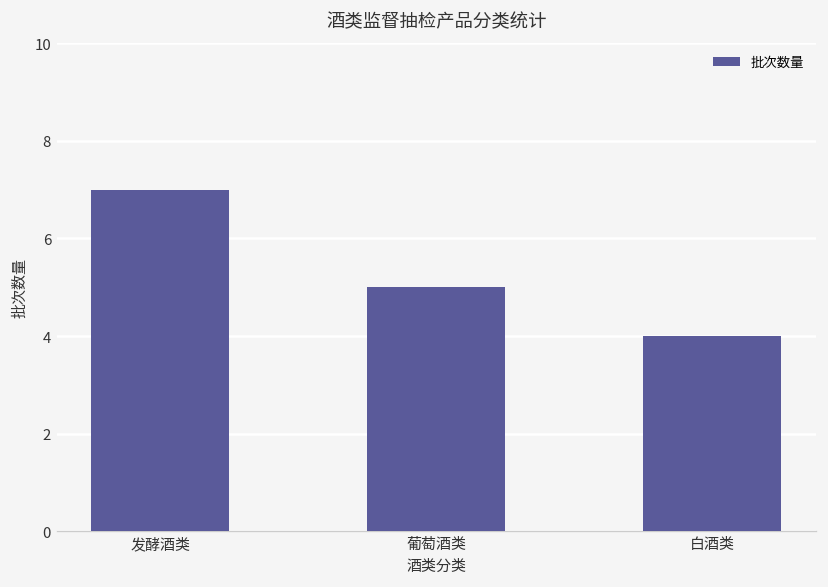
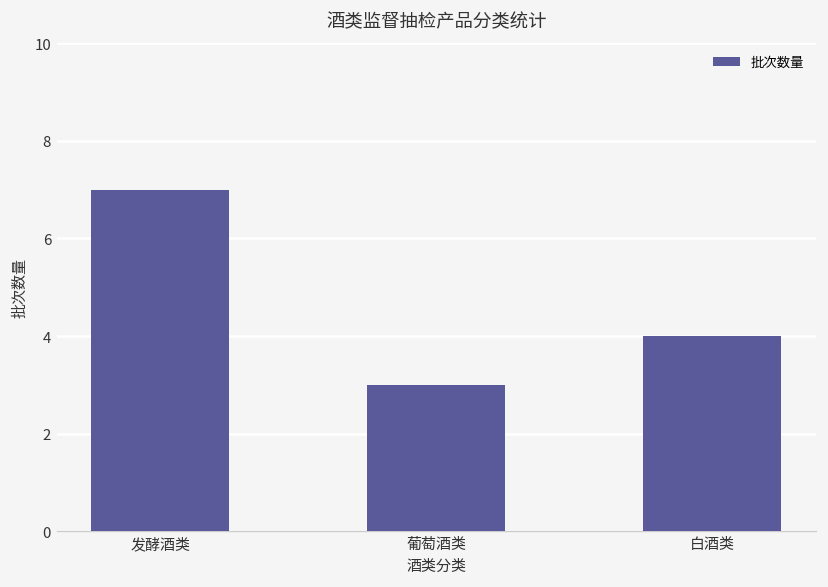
葡萄酒类: 5 -> 3
